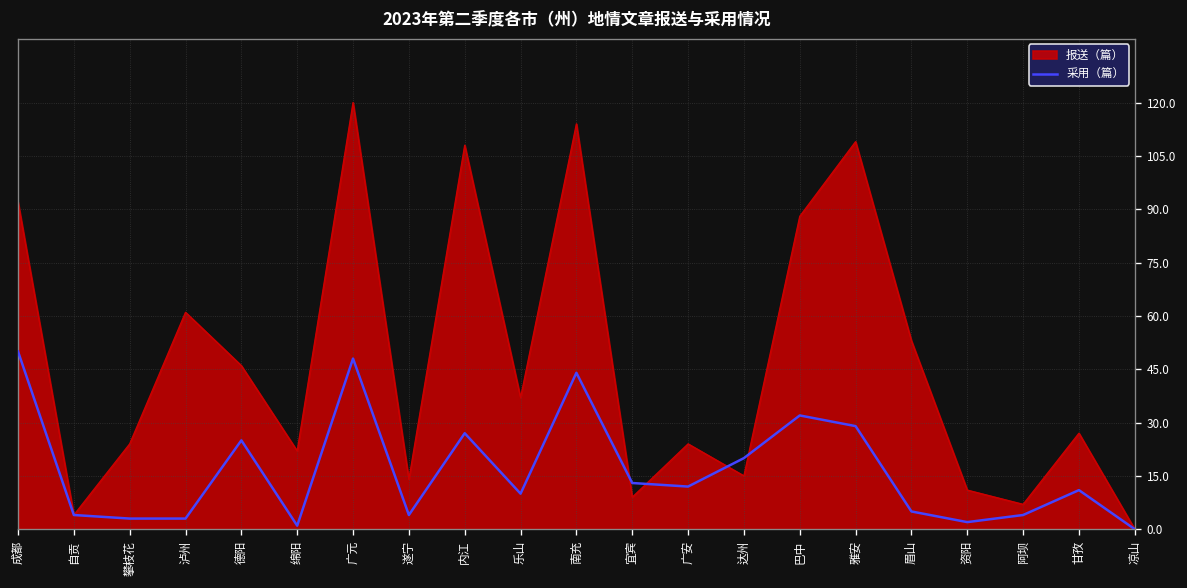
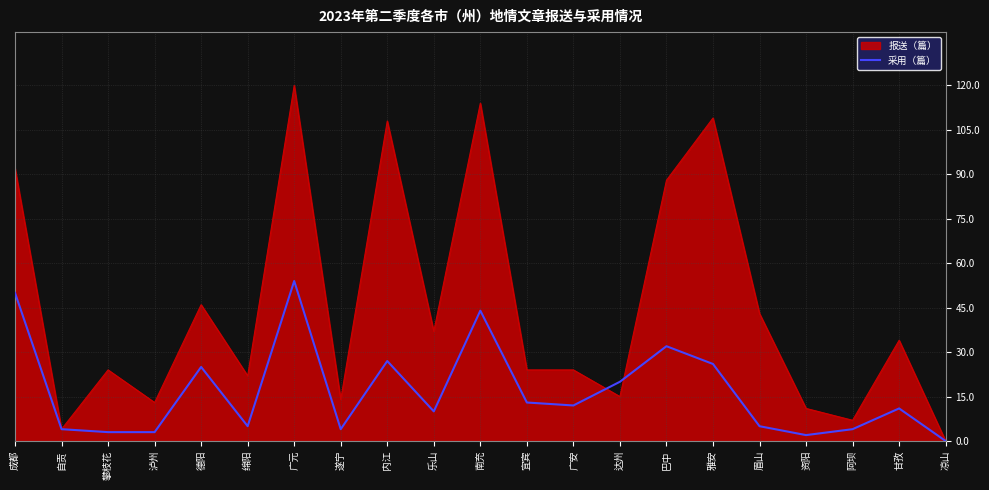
报送（篇）, 泸州: 61 -> 13
采用（篇）, 绵阳: 1 -> 5
采用（篇）, 广元: 48 -> 54
报送（篇）, 宜宾: 9 -> 24
采用（篇）, 雅安: 29 -> 26
报送（篇）, 眉山: 53 -> 43
报送（篇）, 甘孜: 27 -> 34
